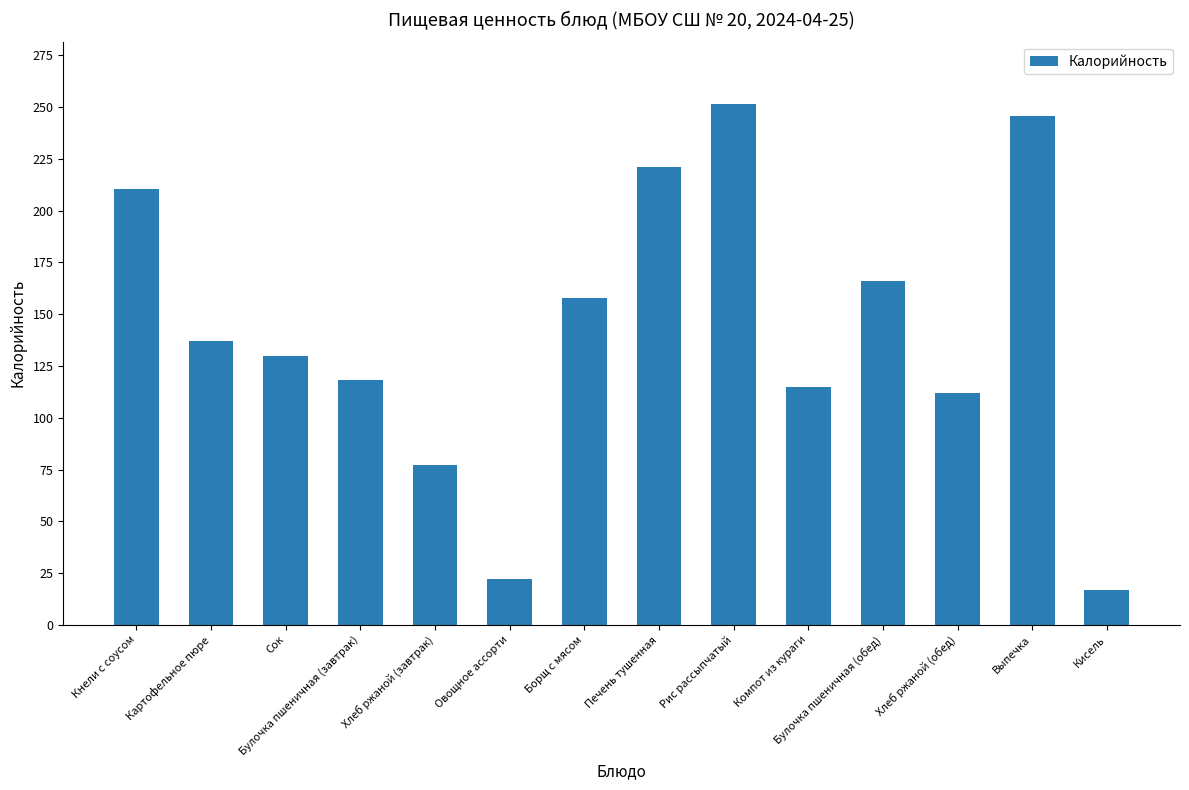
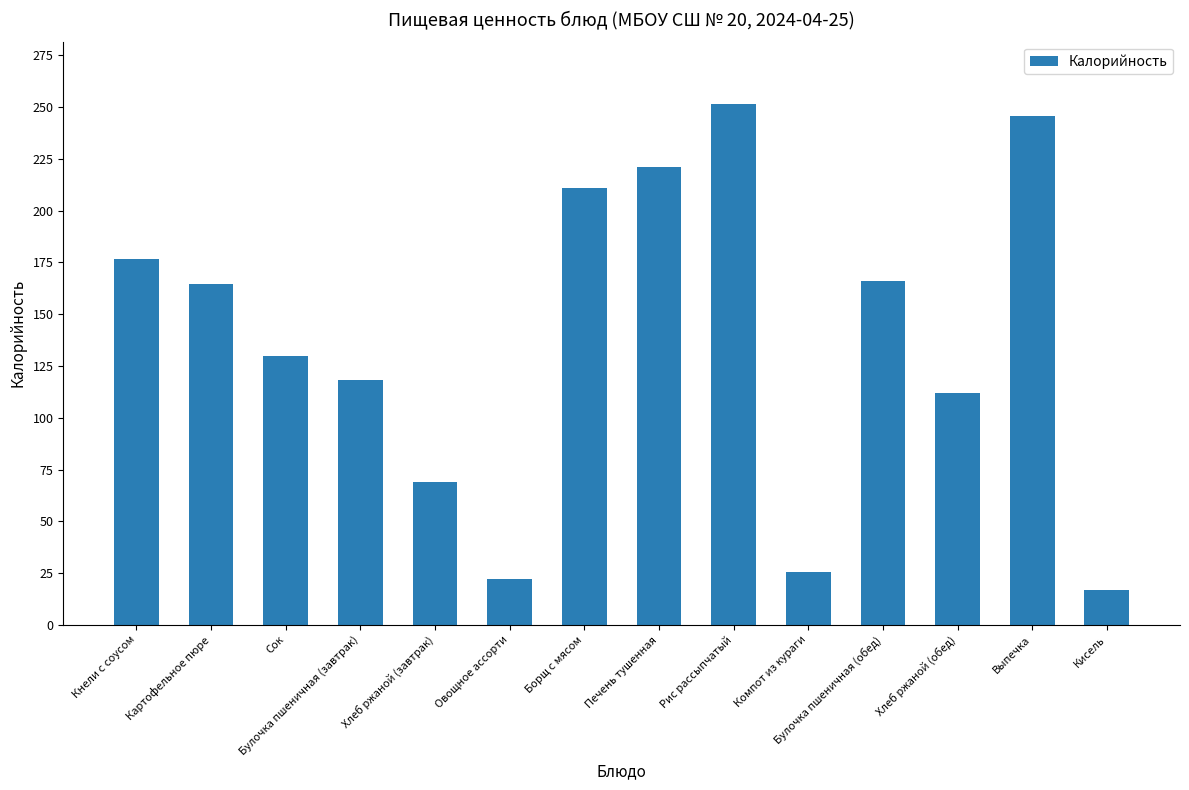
Кнели с соусом: 211 -> 176
Картофельное пюре: 137 -> 165
Хлеб ржаной (завтрак): 77 -> 69
Борщ с мясом: 158 -> 211
Компот из кураги: 115 -> 25
